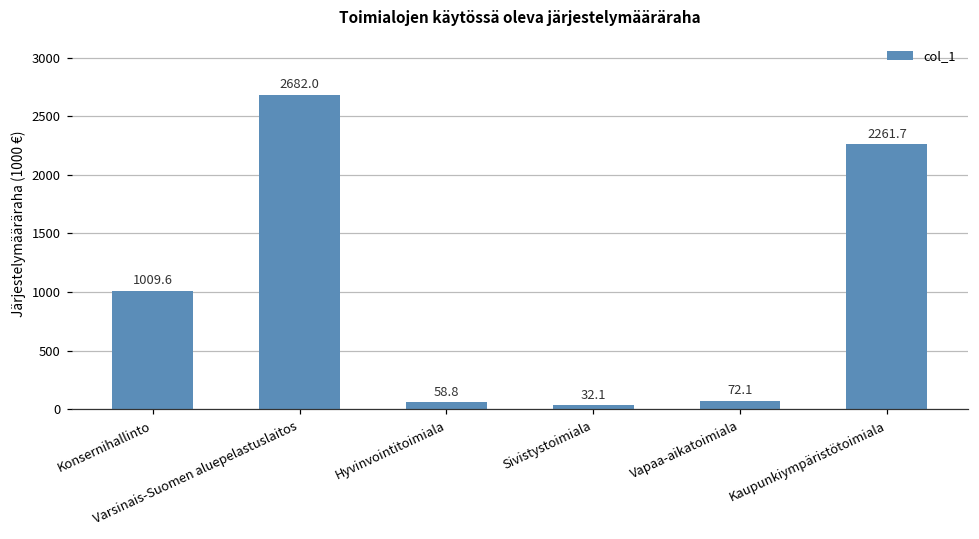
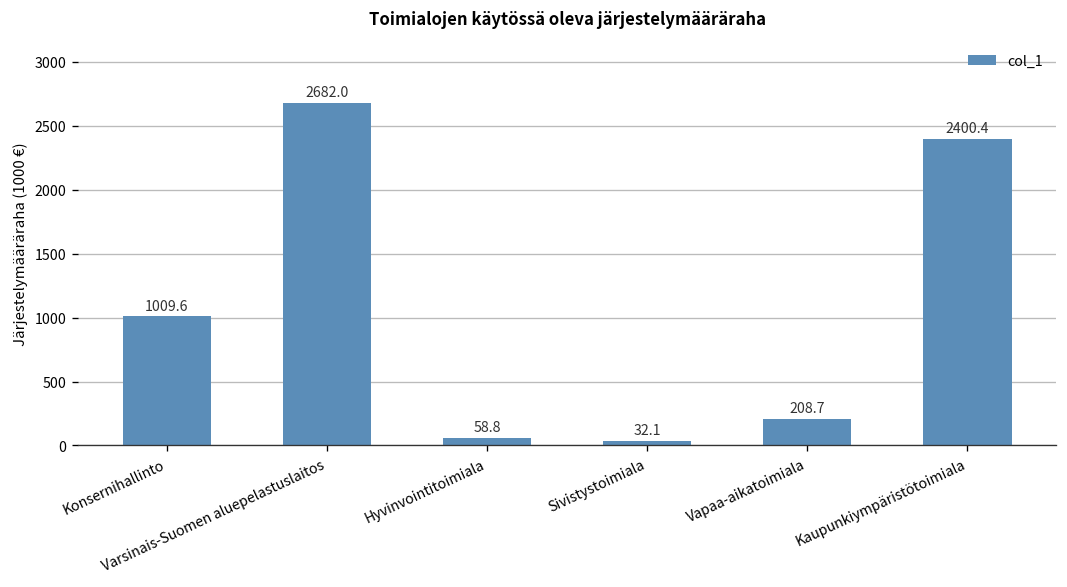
Vapaa-aikatoimiala: 72.1 -> 208.7
Kaupunkiympäristötoimiala: 2261.7 -> 2400.4
